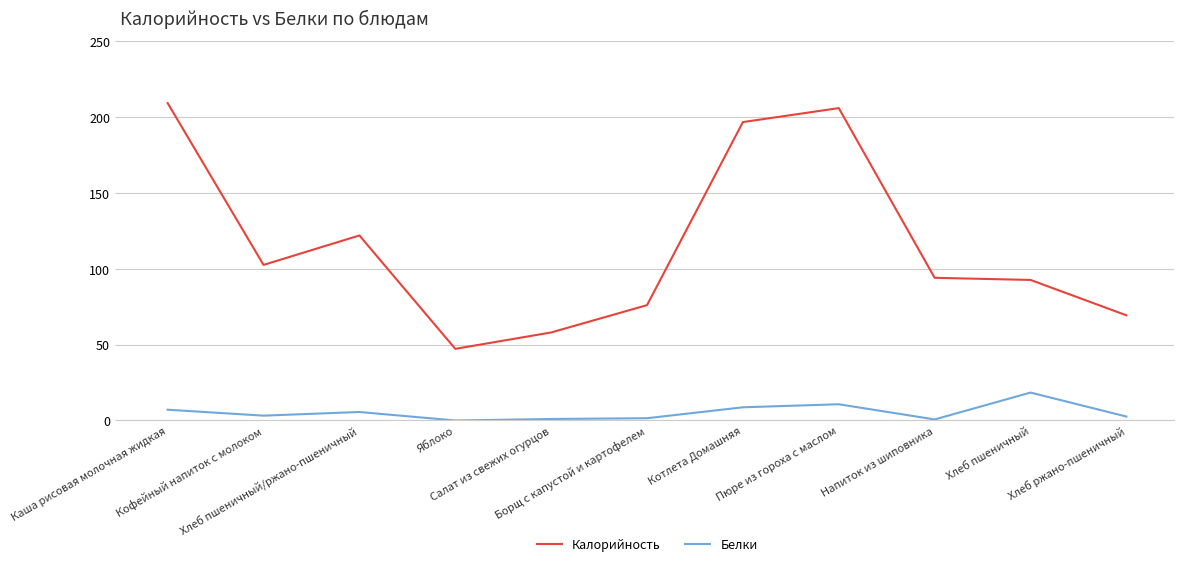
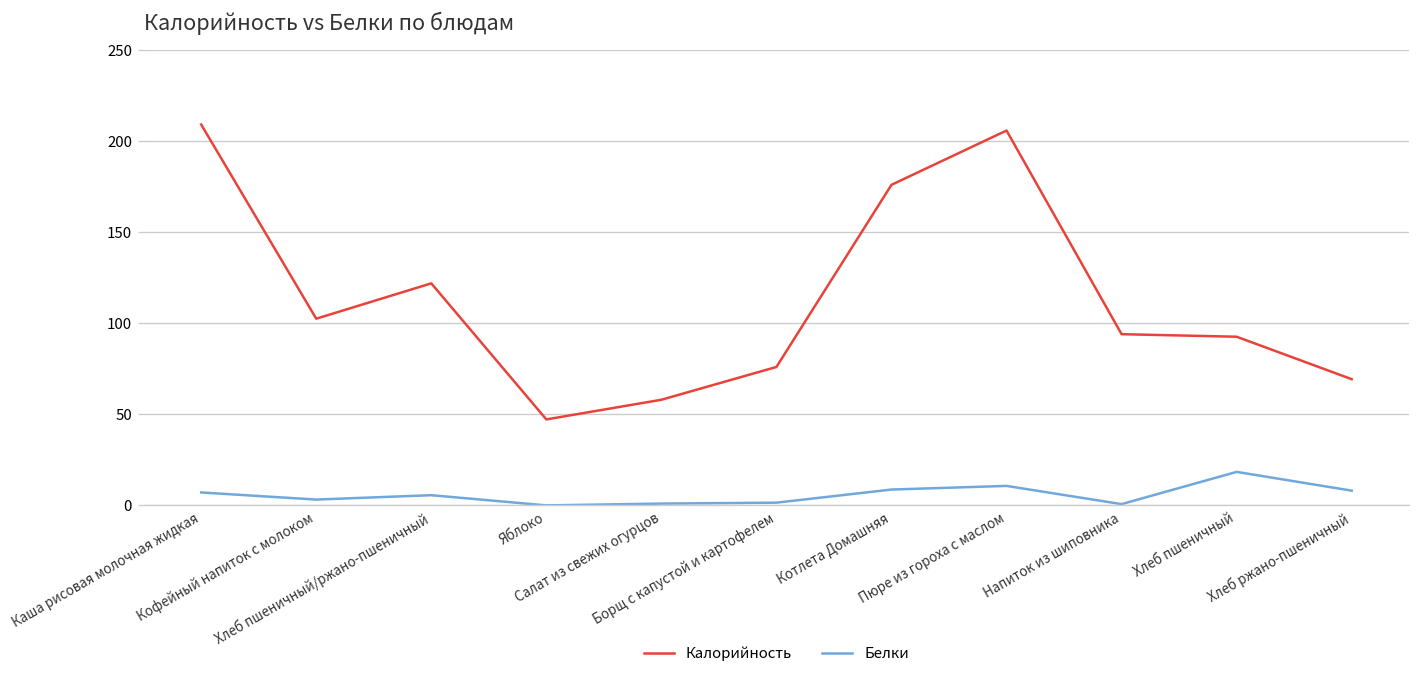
Калорийность, Котлета Домашняя: 197 -> 176
Белки, Хлеб ржано-пшеничный: 3 -> 8
